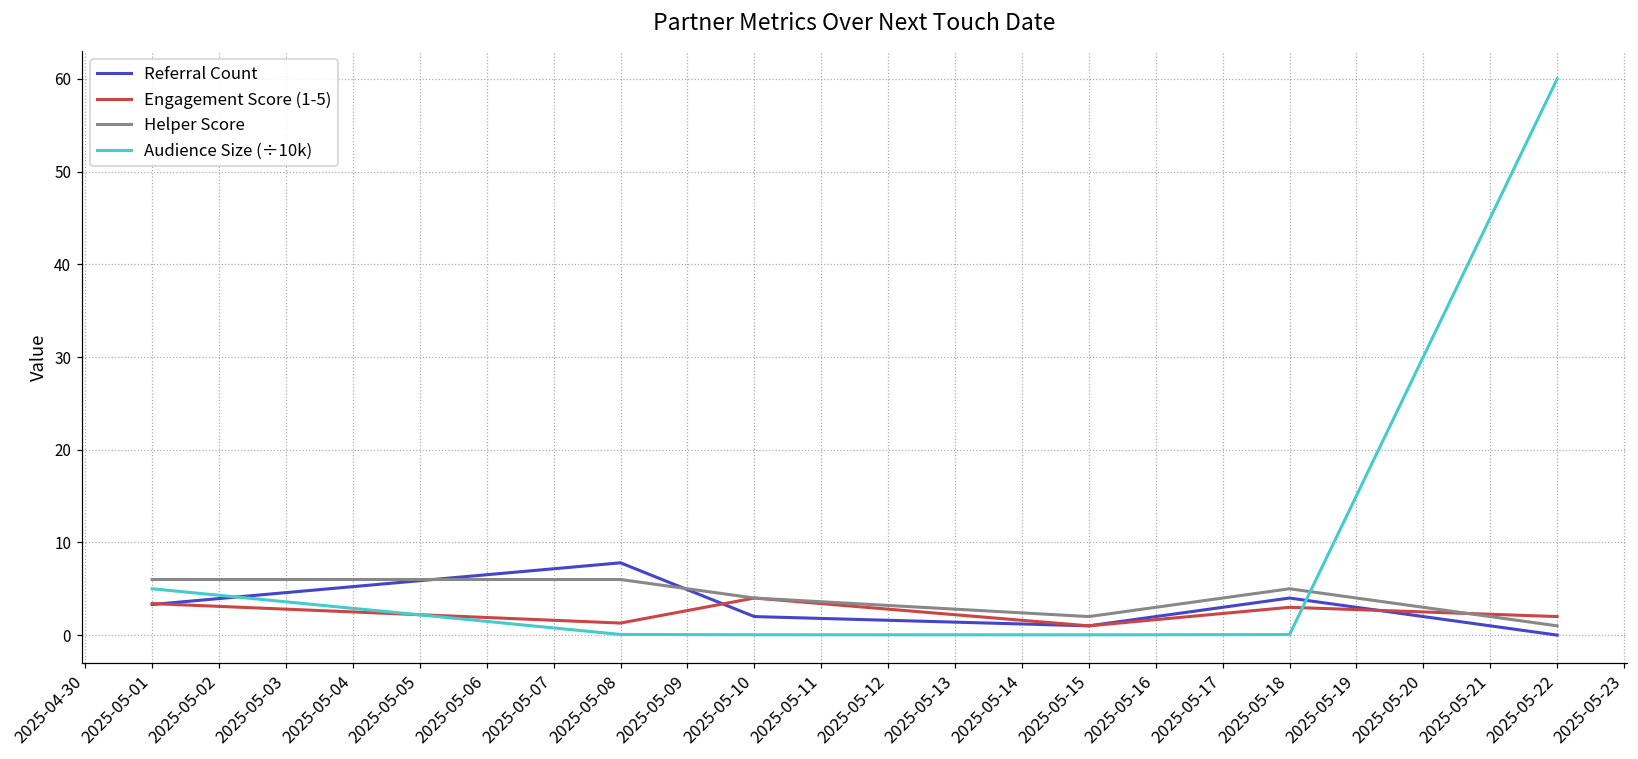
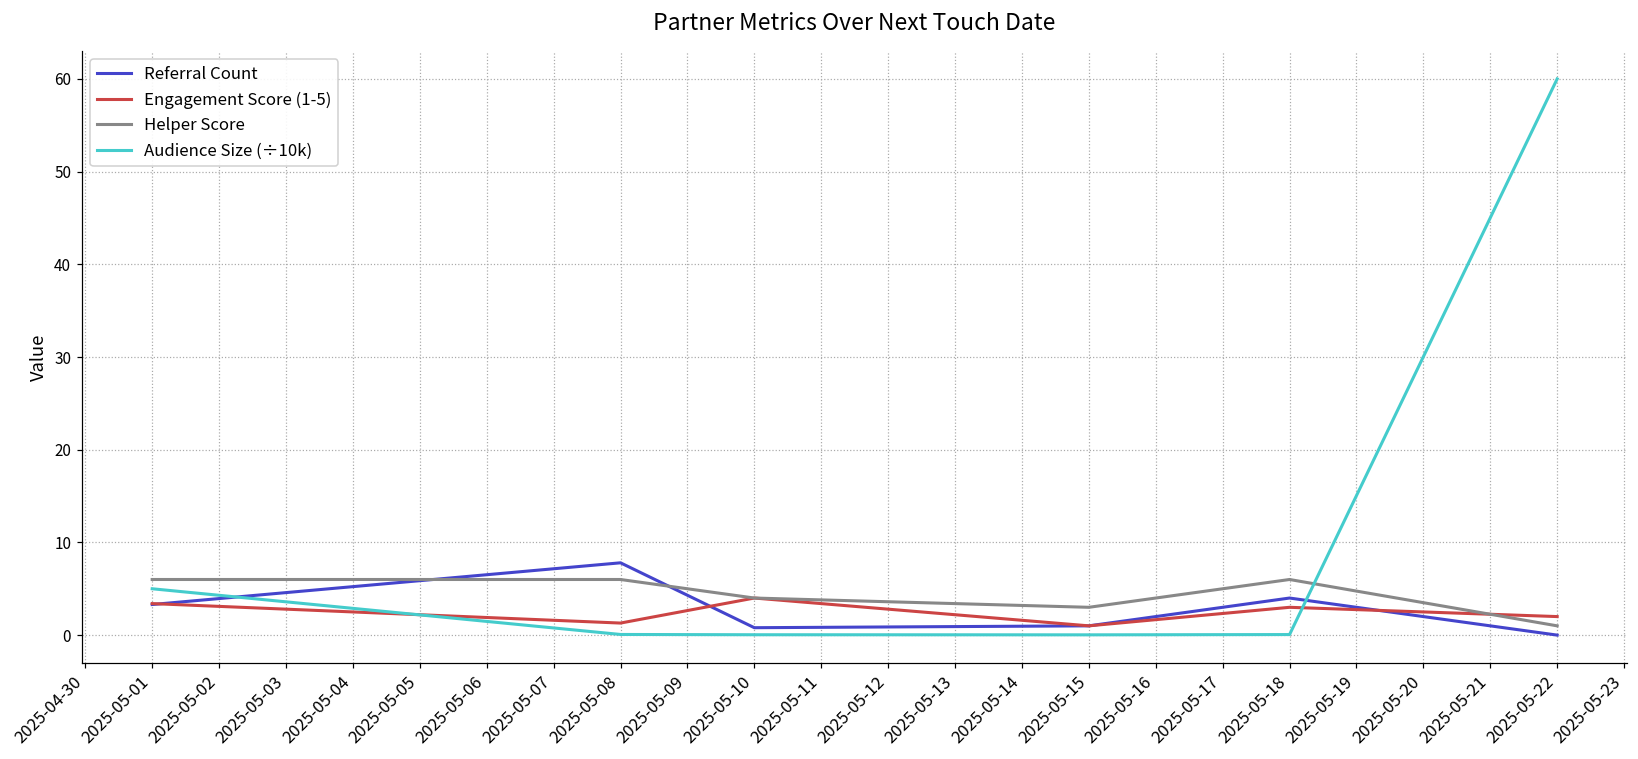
Referral Count, 2025-05-10: 2 -> 1
Helper Score, 2025-05-15: 2 -> 3
Helper Score, 2025-05-18: 5 -> 6
